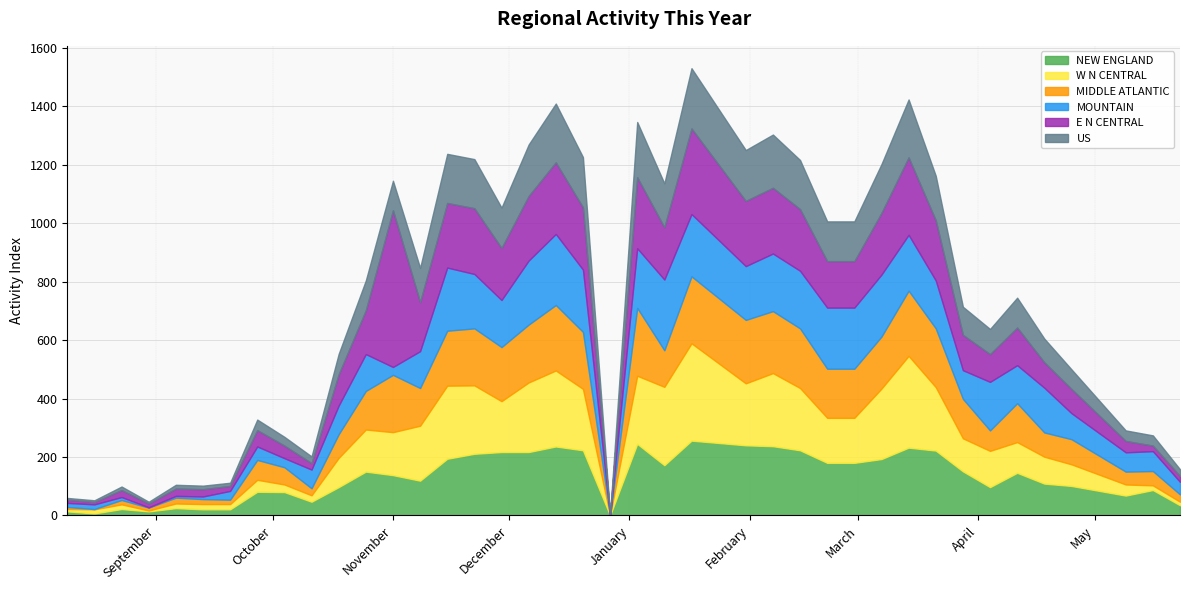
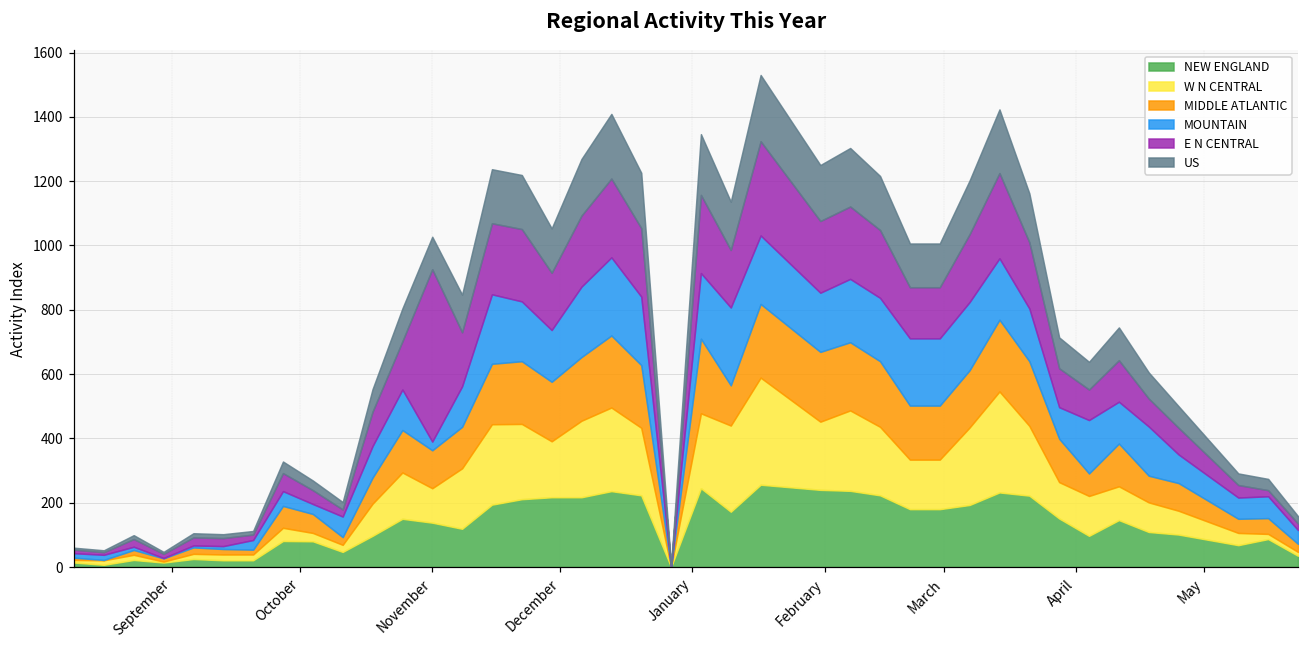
W N CENTRAL, November: 150 -> 110
MIDDLE ATLANTIC, November: 200 -> 120
